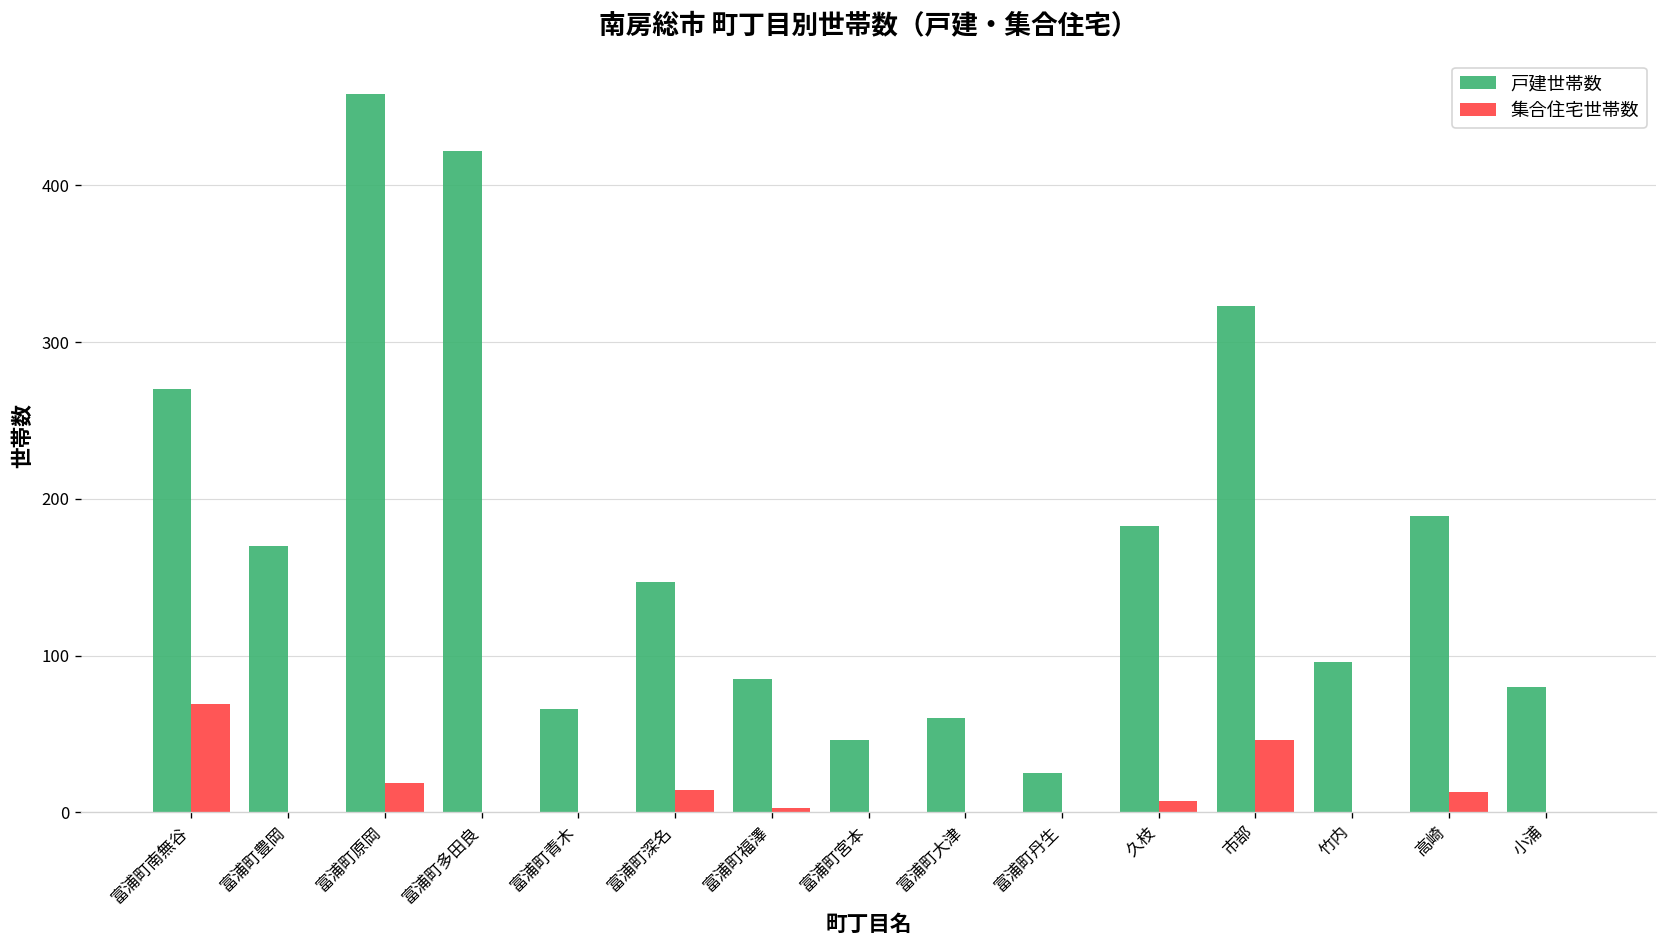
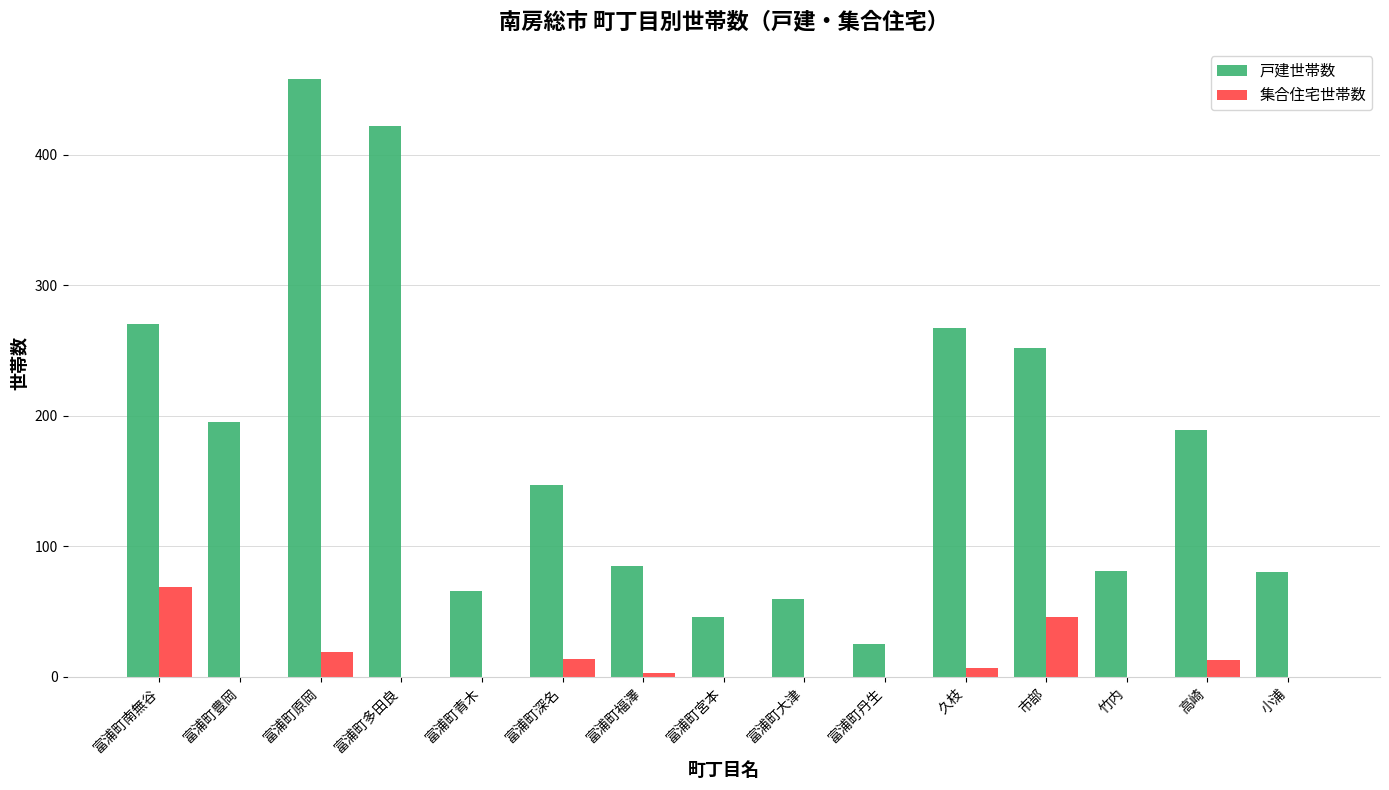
戸建世帯数, 富浦町豊岡: 170 -> 195
戸建世帯数, 久枝: 183 -> 267
戸建世帯数, 市部: 323 -> 252
戸建世帯数, 竹内: 96 -> 81
